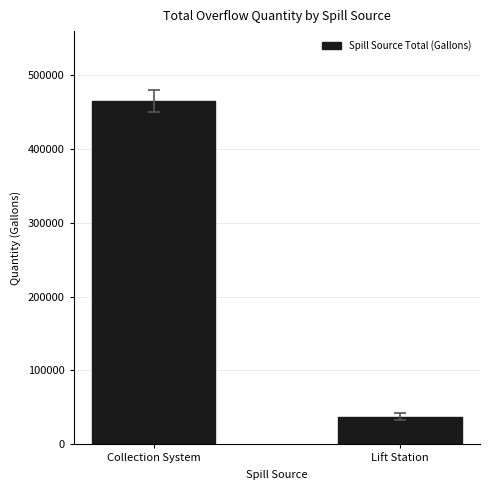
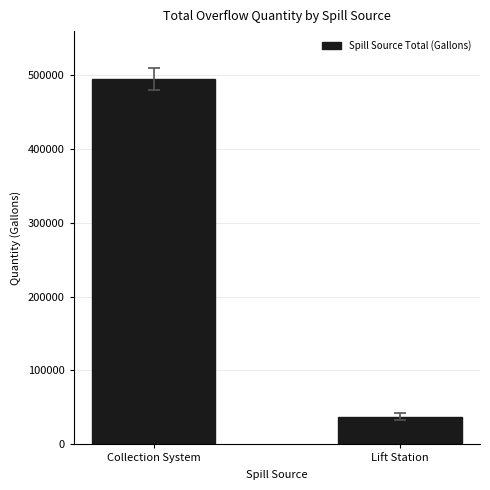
Spill Source Total (Gallons), Collection System: 460000 -> 490000
